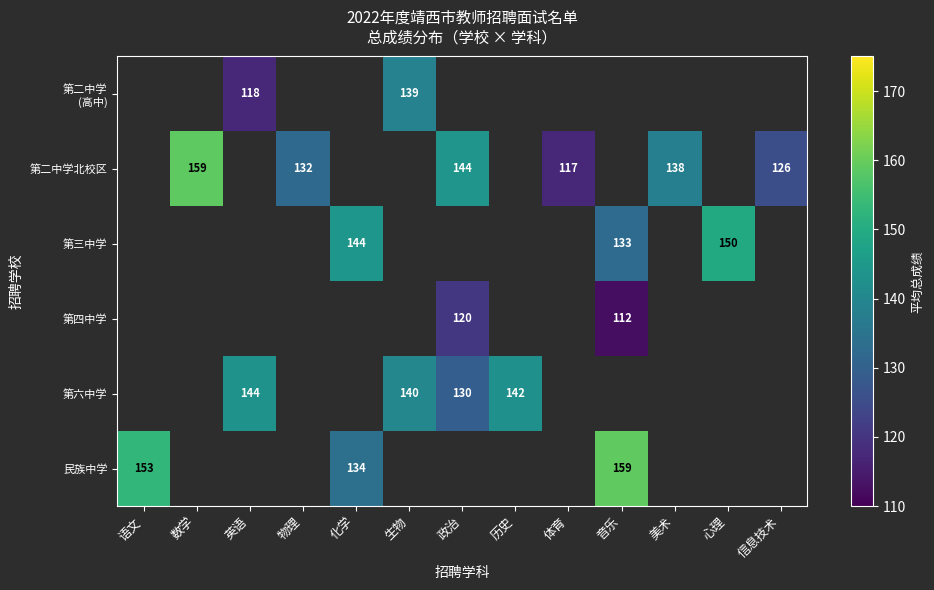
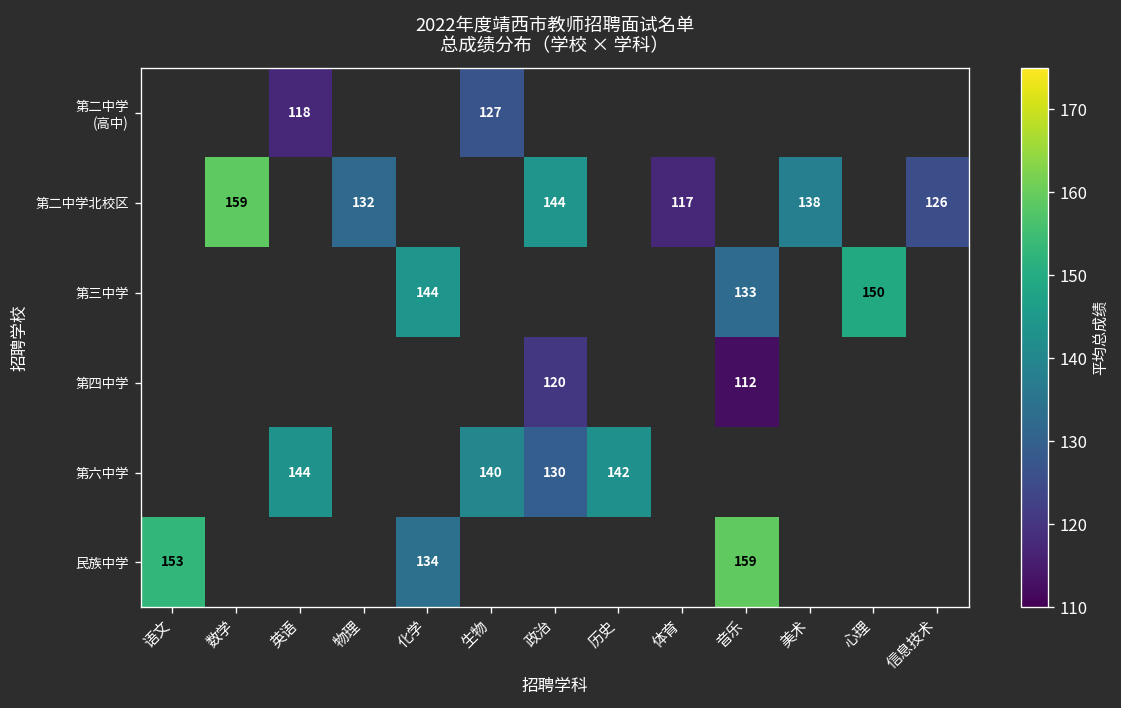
第二中学 (高中), 生物: 139 -> 127
